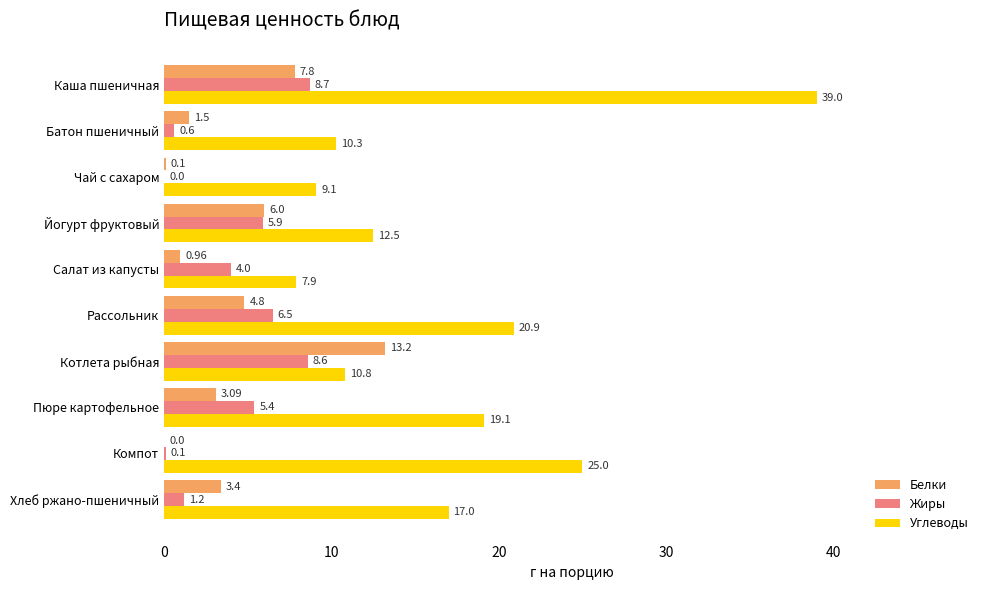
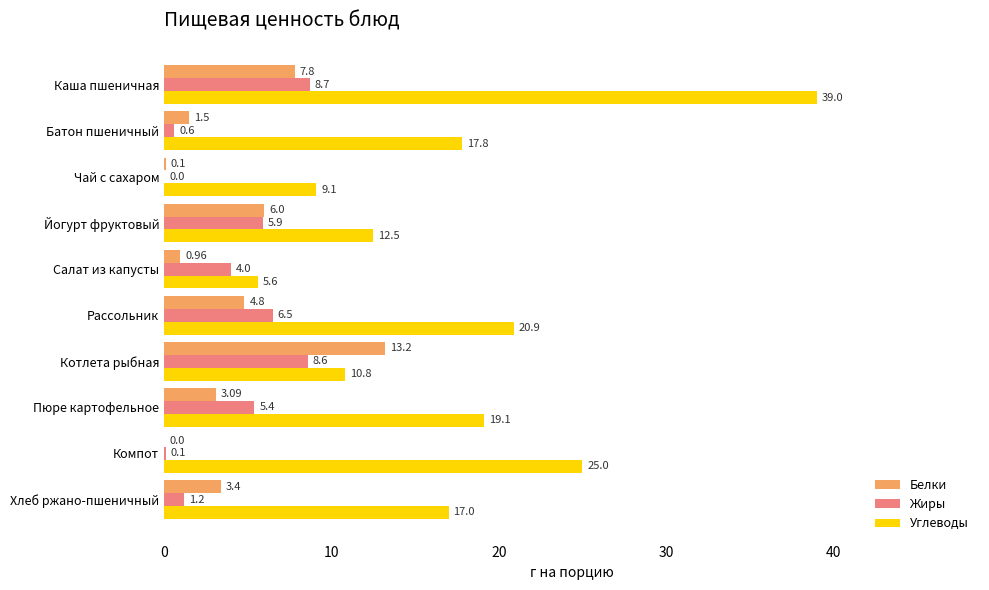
Углеводы, Батон пшеничный: 10.3 -> 17.8
Углеводы, Салат из капусты: 7.9 -> 5.6
